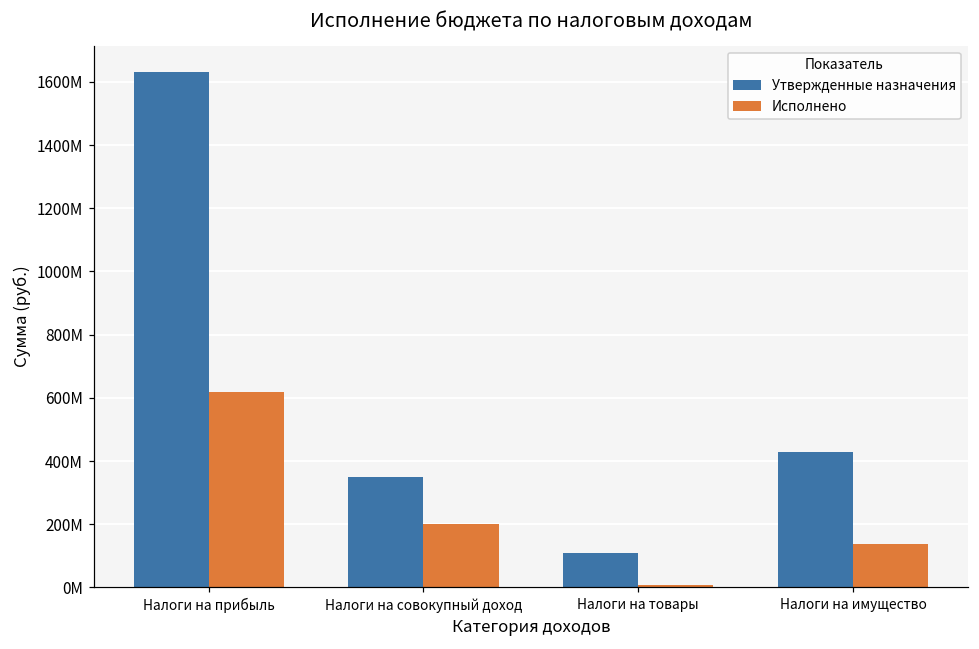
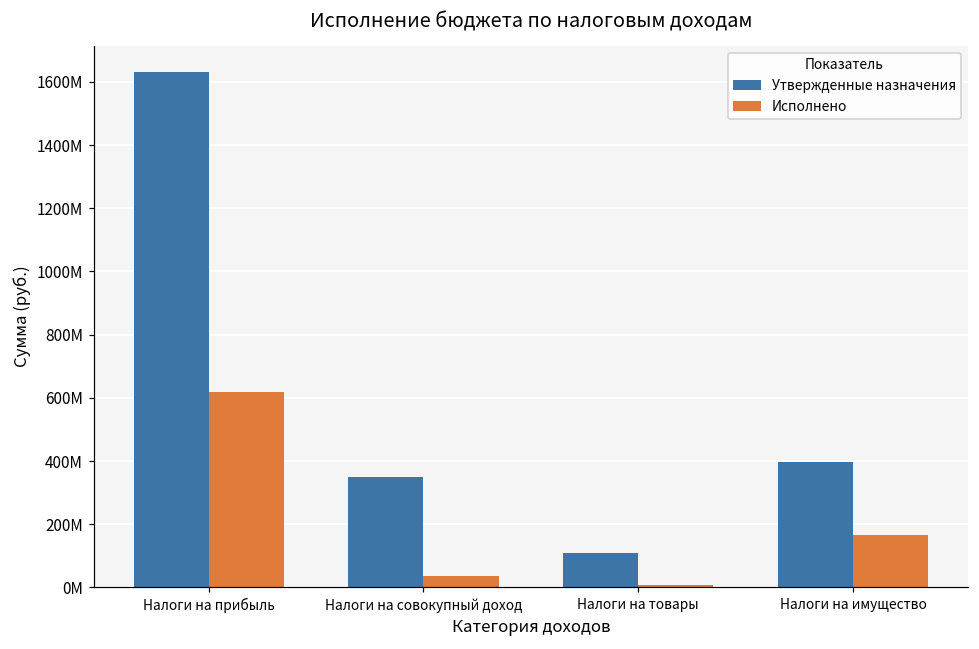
Исполнено, Налоги на совокупный доход: 200000000 -> 40000000
Утвержденные назначения, Налоги на имущество: 430000000 -> 400000000
Исполнено, Налоги на имущество: 140000000 -> 170000000
